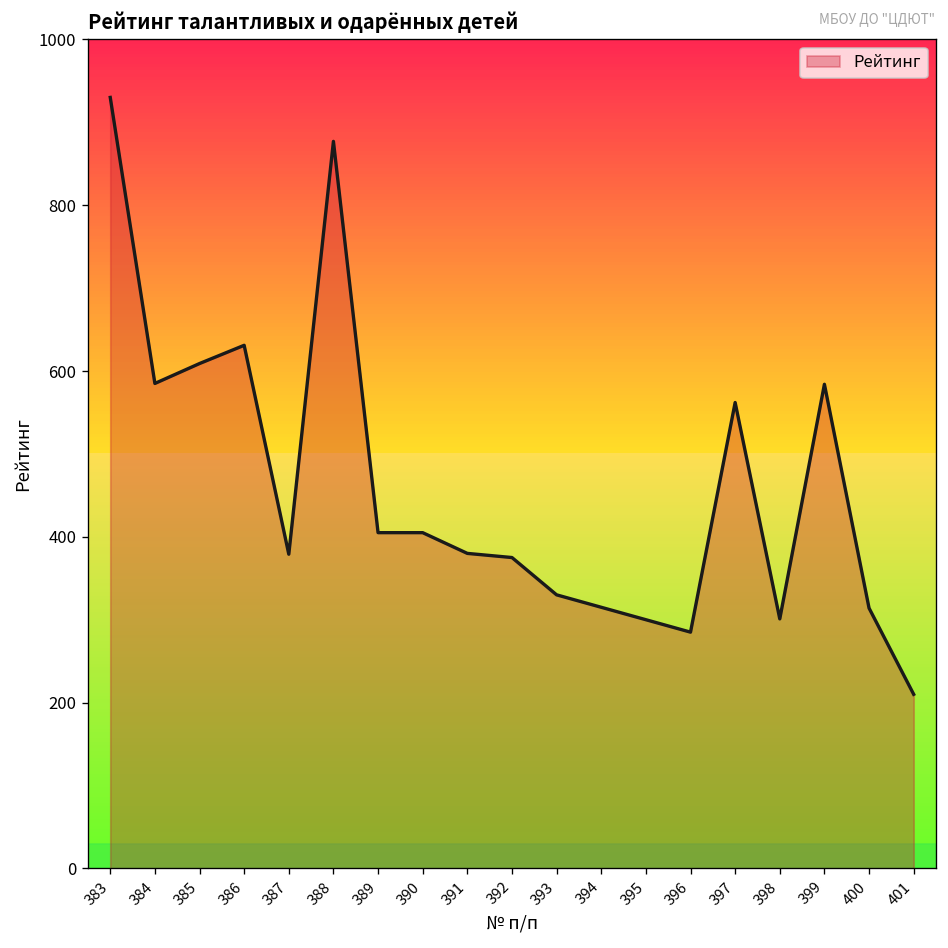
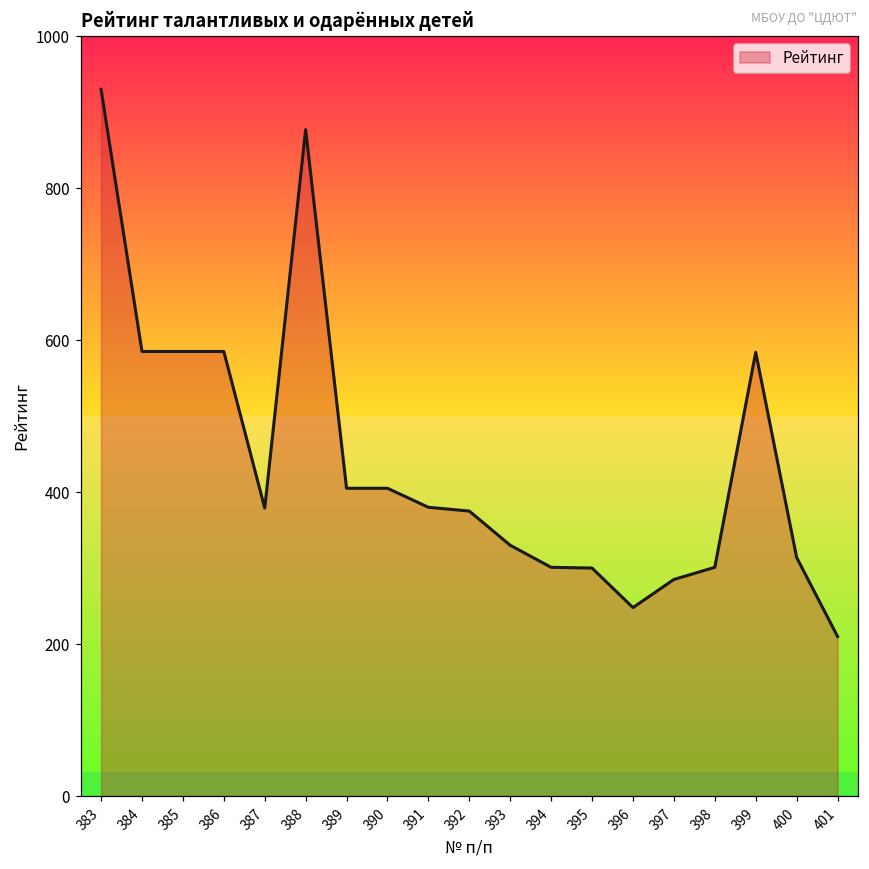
385: 610 -> 590
386: 630 -> 590
394: 320 -> 300
396: 290 -> 250
397: 560 -> 290
